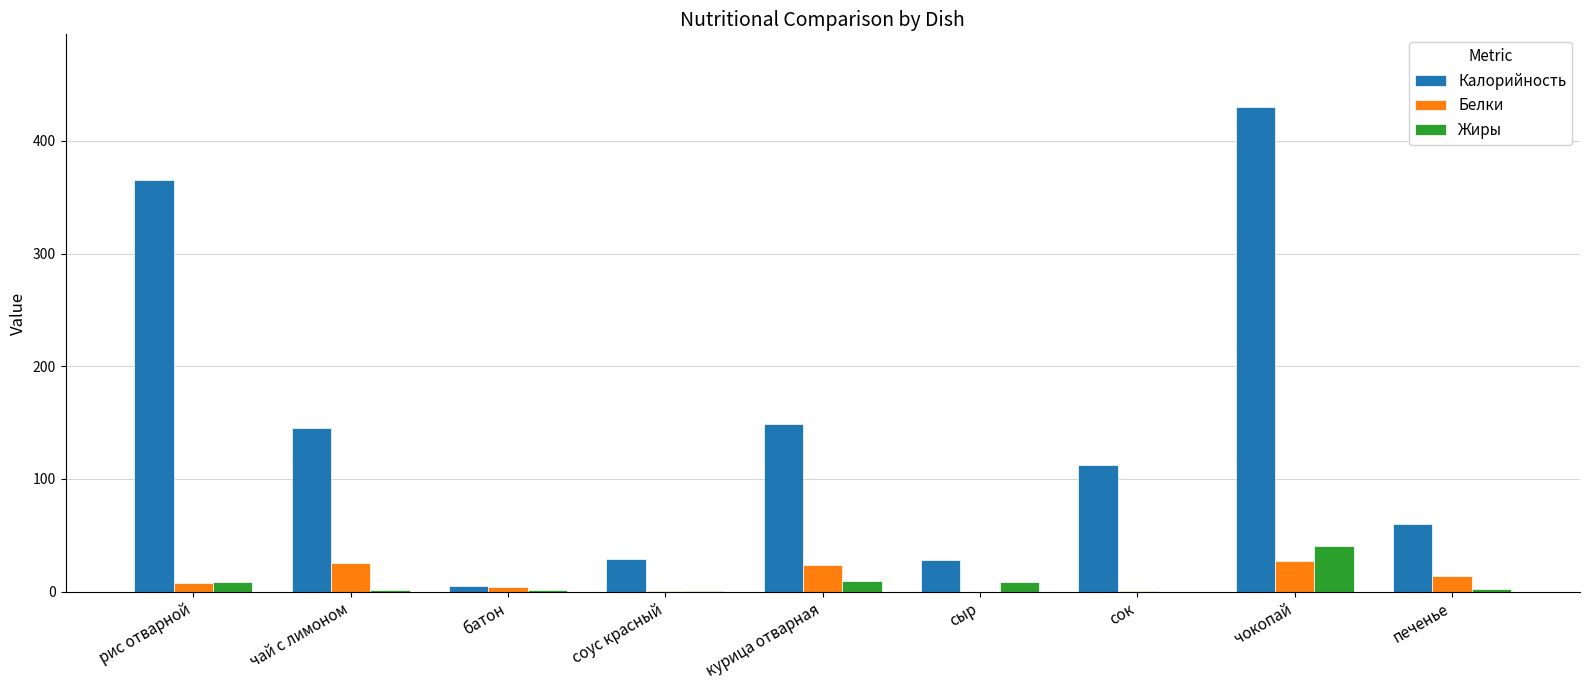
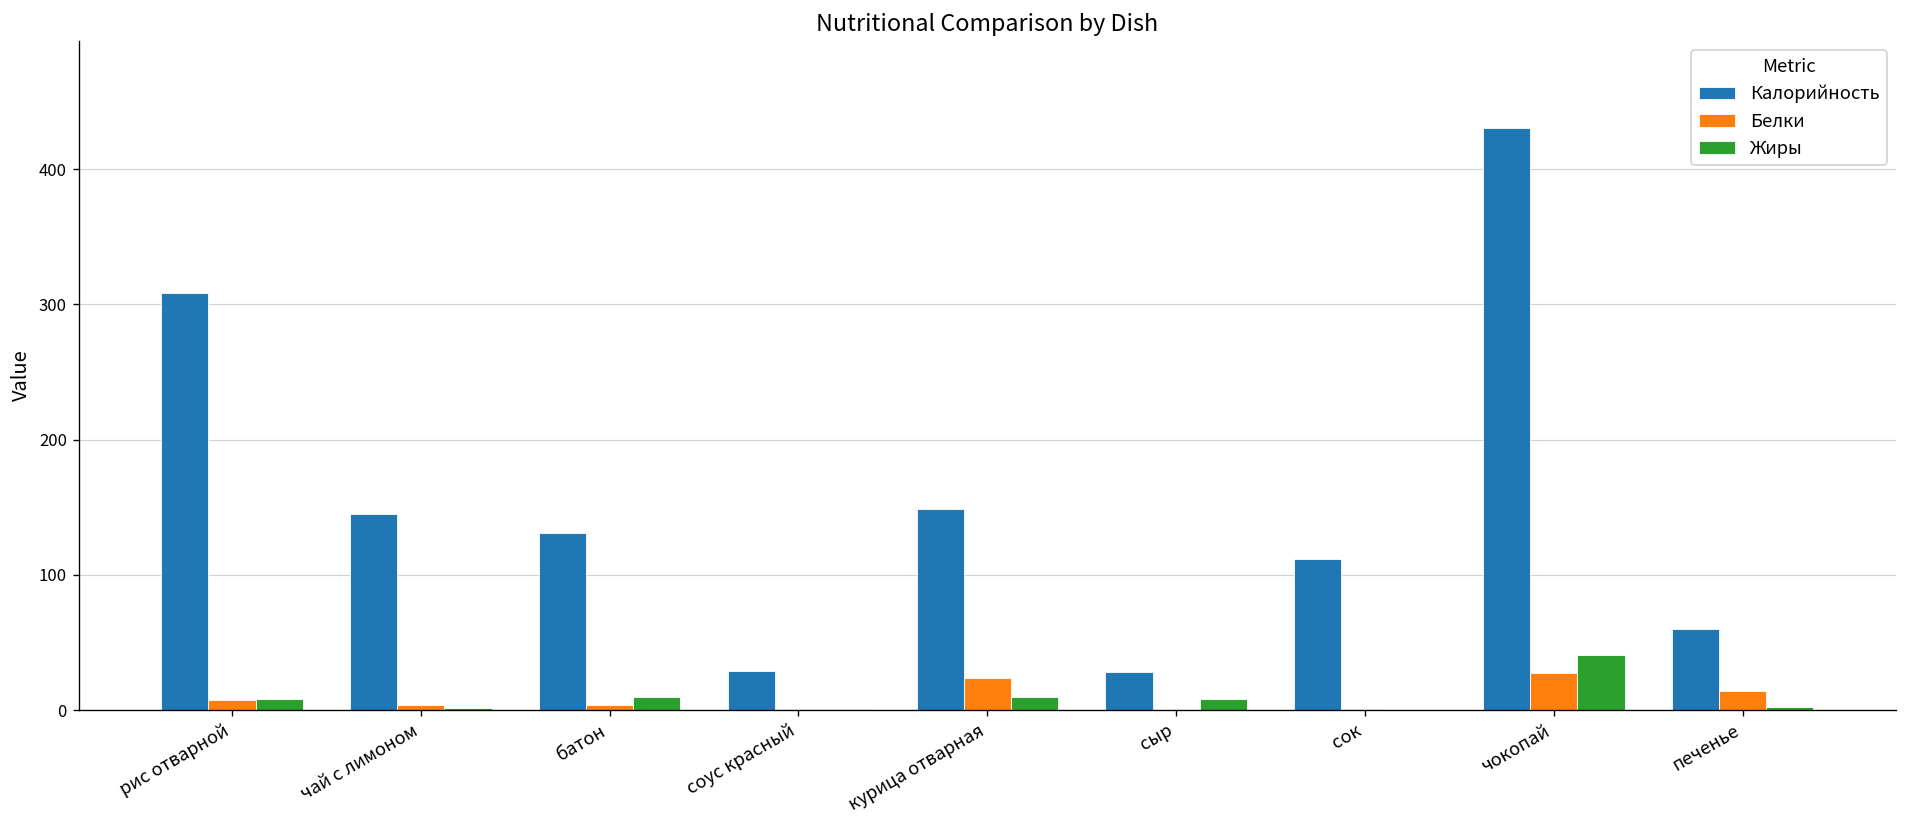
Калорийность, рис отварной: 366 -> 308
Белки, чай с лимоном: 25 -> 4
Калорийность, батон: 5 -> 131
Жиры, батон: 2 -> 10
